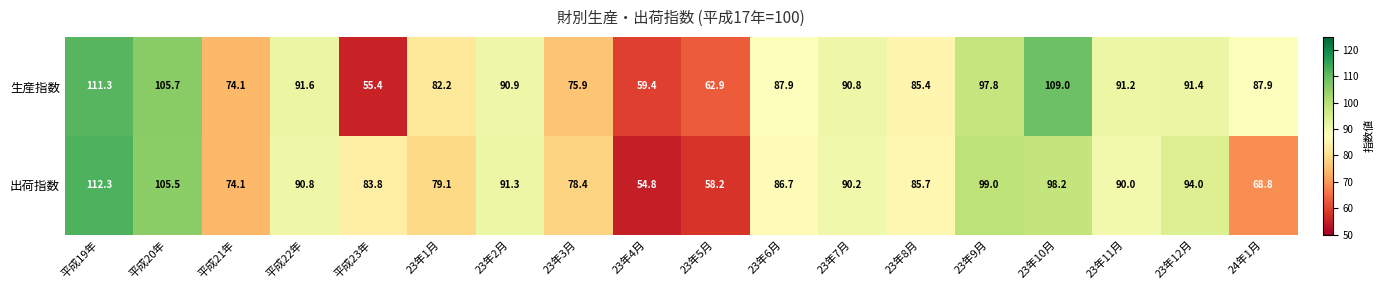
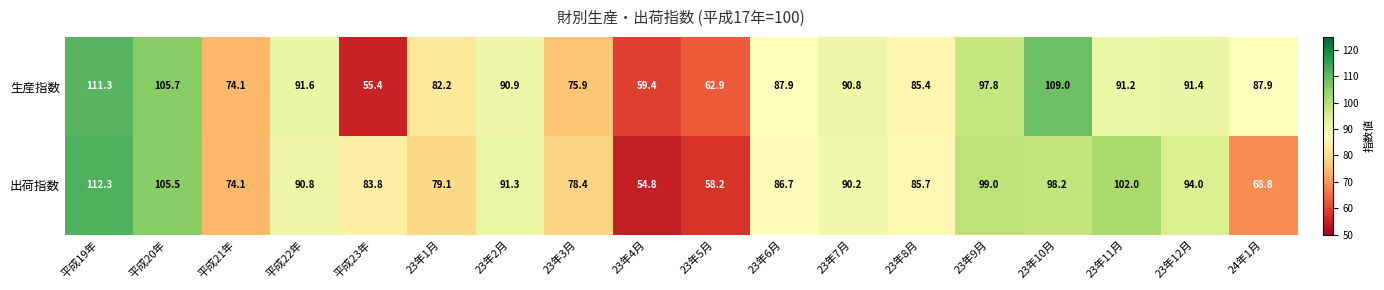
出荷指数, 23年11月: 90.0 -> 102.0
